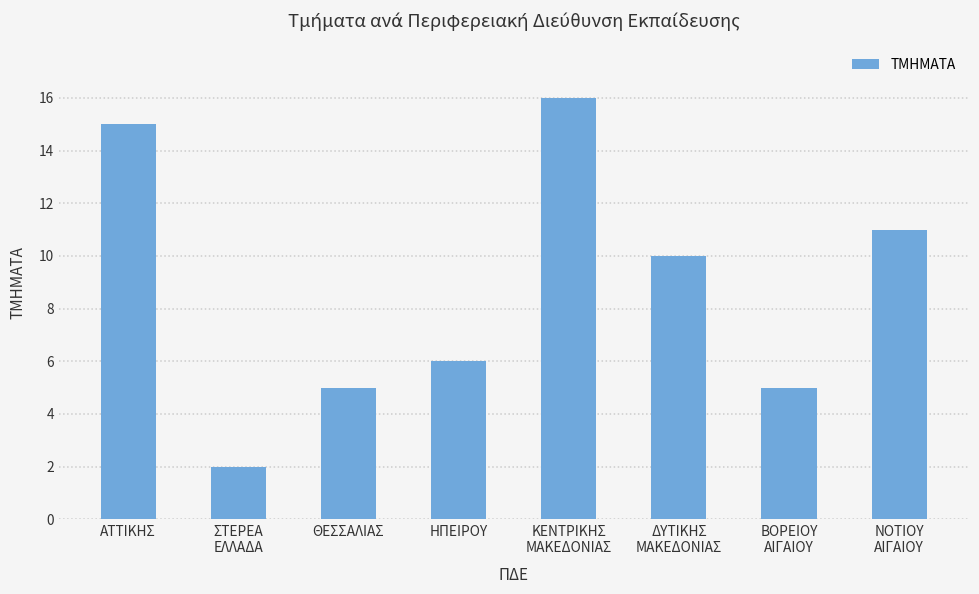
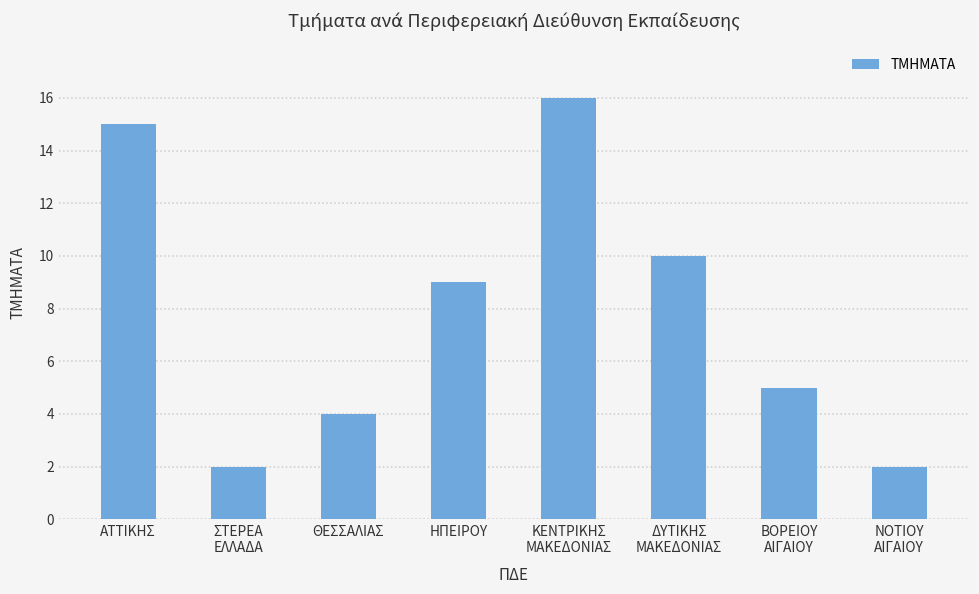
ΘΕΣΣΑΛΙΑΣ: 5 -> 4
ΗΠΕΙΡΟΥ: 6 -> 9
ΝΟΤΙΟΥ ΑΙΓΑΙΟΥ: 11 -> 2
